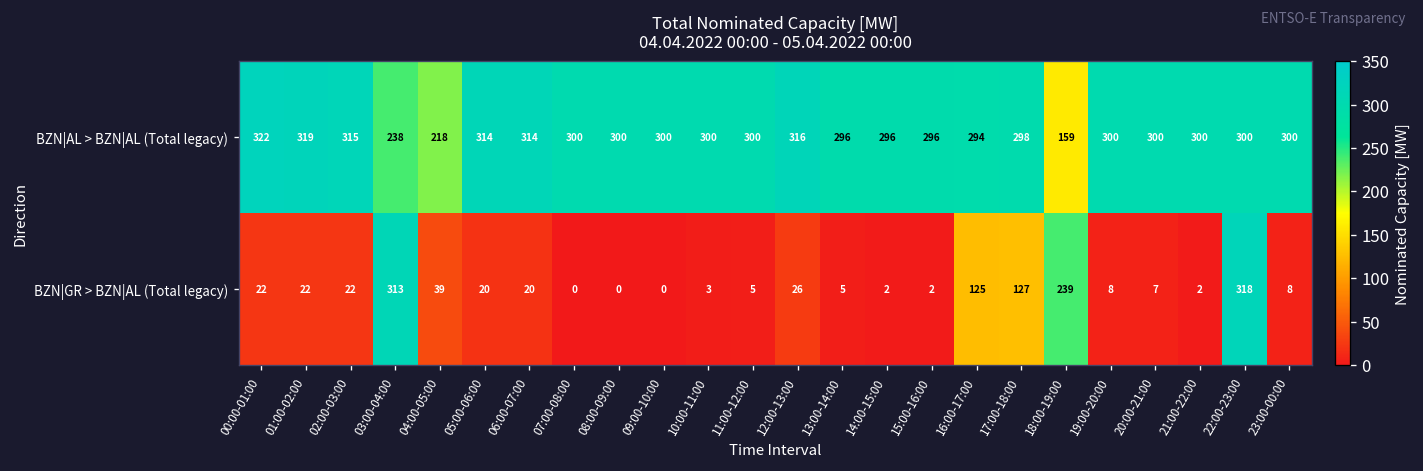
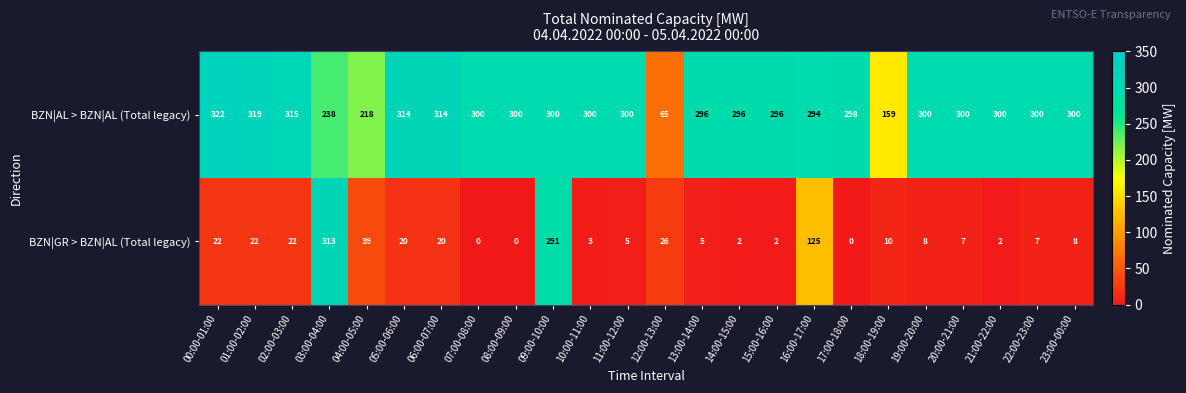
BZN|AL > BZN|AL (Total legacy), 12:00-13:00: 316 -> 65
BZN|GR > BZN|AL (Total legacy), 09:00-10:00: 0 -> 291
BZN|GR > BZN|AL (Total legacy), 17:00-18:00: 127 -> 0
BZN|GR > BZN|AL (Total legacy), 18:00-19:00: 239 -> 10
BZN|GR > BZN|AL (Total legacy), 22:00-23:00: 318 -> 7
